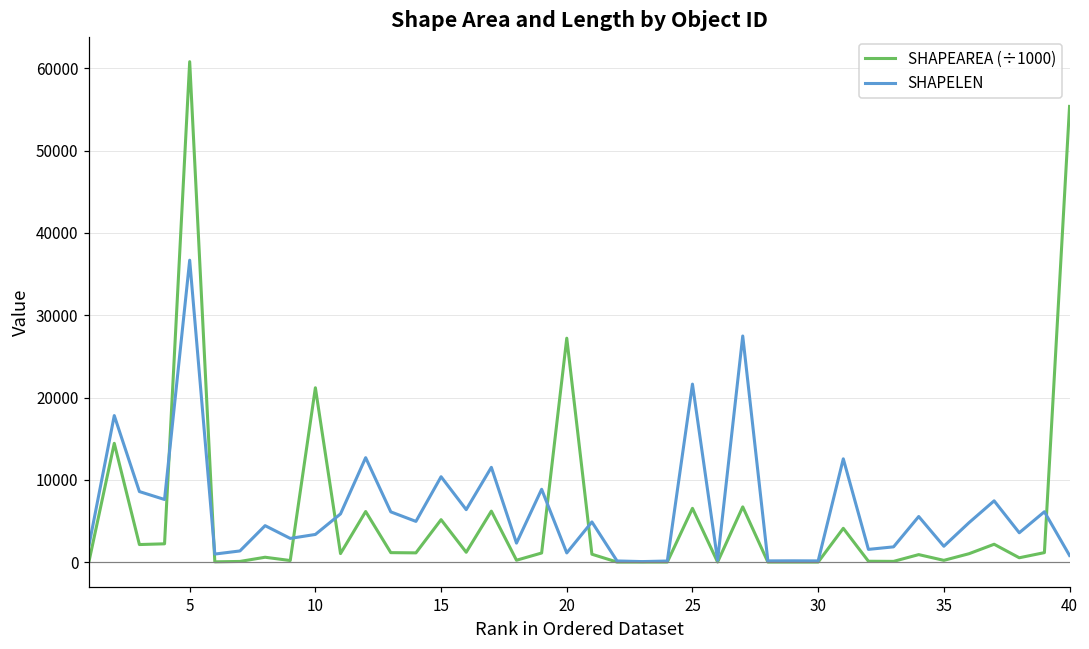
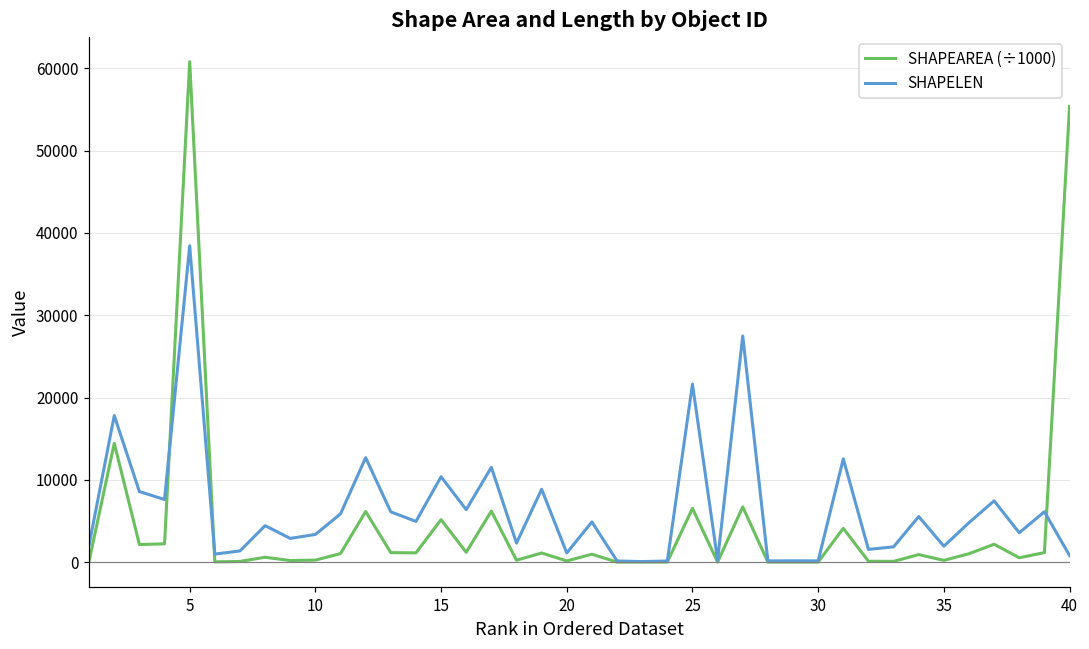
SHAPELEN, 5: 37000 -> 38000
SHAPEAREA (÷1000), 10: 21000 -> 0
SHAPEAREA (÷1000), 20: 27000 -> 0
